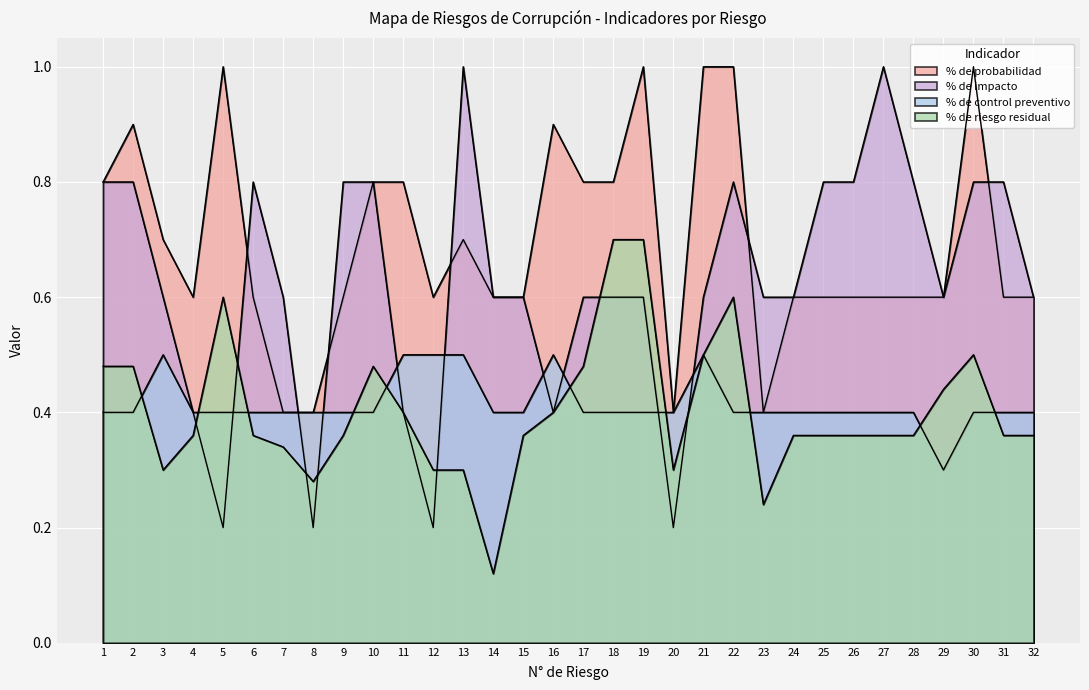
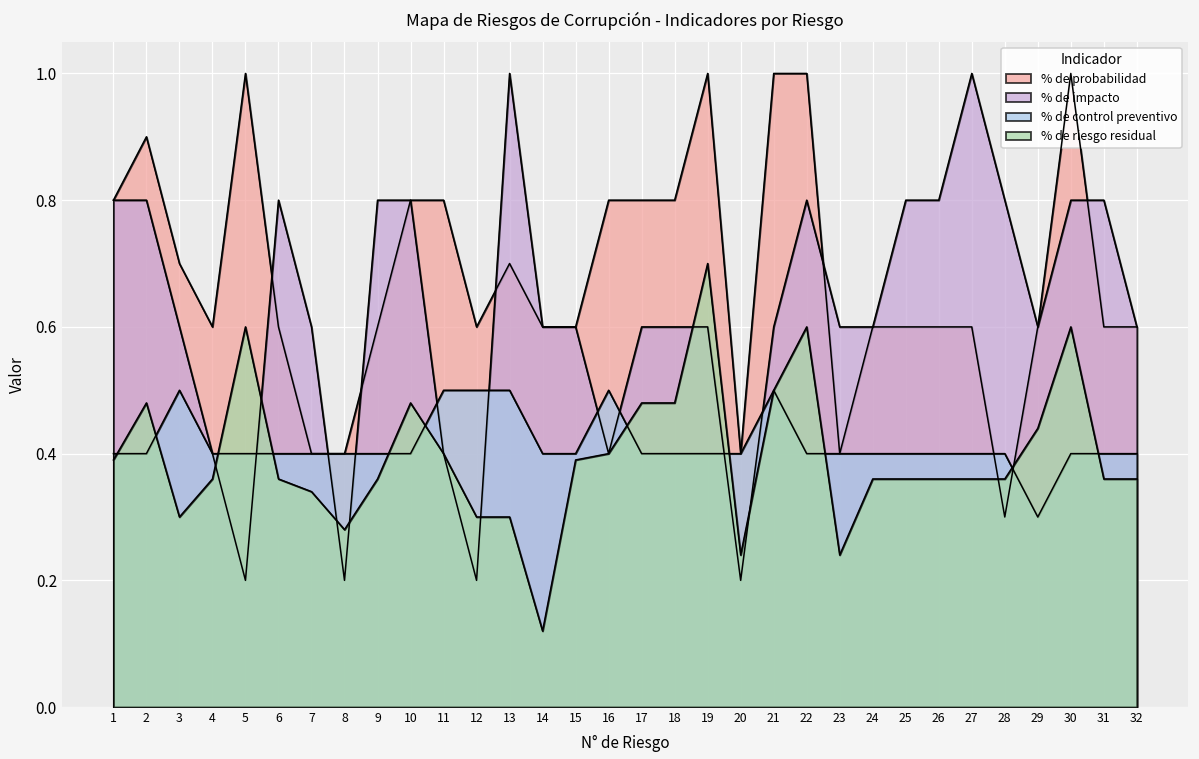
% de riesgo residual, 1: 0.48 -> 0.39
% de riesgo residual, 15: 0.36 -> 0.39
% de probabilidad, 16: 0.9 -> 0.8
% de riesgo residual, 18: 0.70 -> 0.48
% de riesgo residual, 20: 0.30 -> 0.24
% de probabilidad, 28: 0.6 -> 0.3
% de riesgo residual, 30: 0.5 -> 0.6
